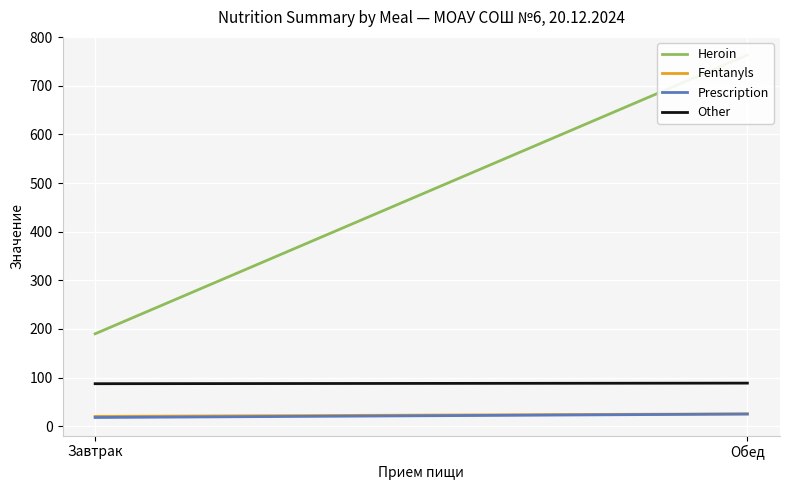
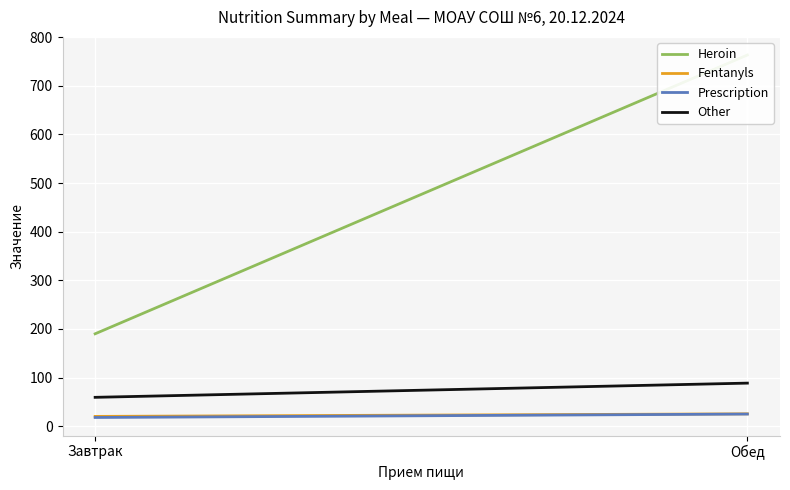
Other, Завтрак: 90 -> 60
